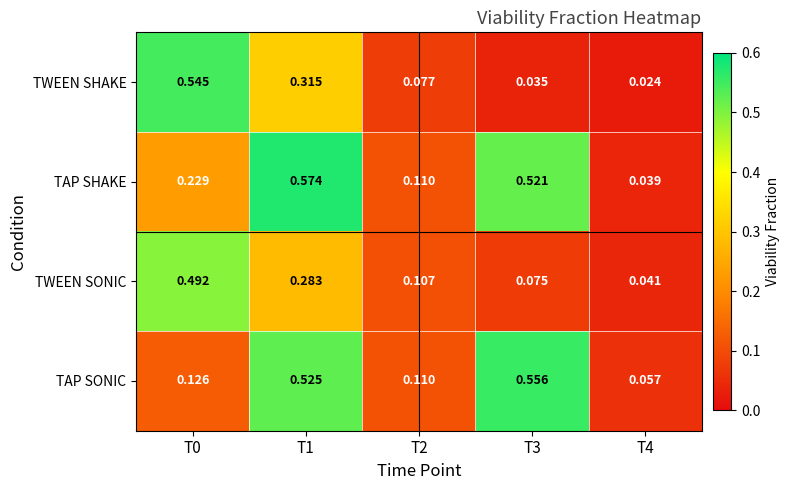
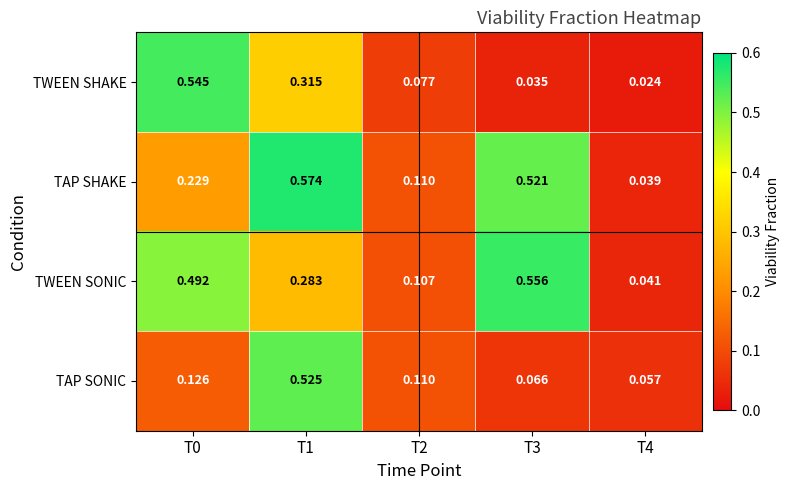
TWEEN SONIC, T3: 0.075 -> 0.556
TAP SONIC, T3: 0.556 -> 0.066
